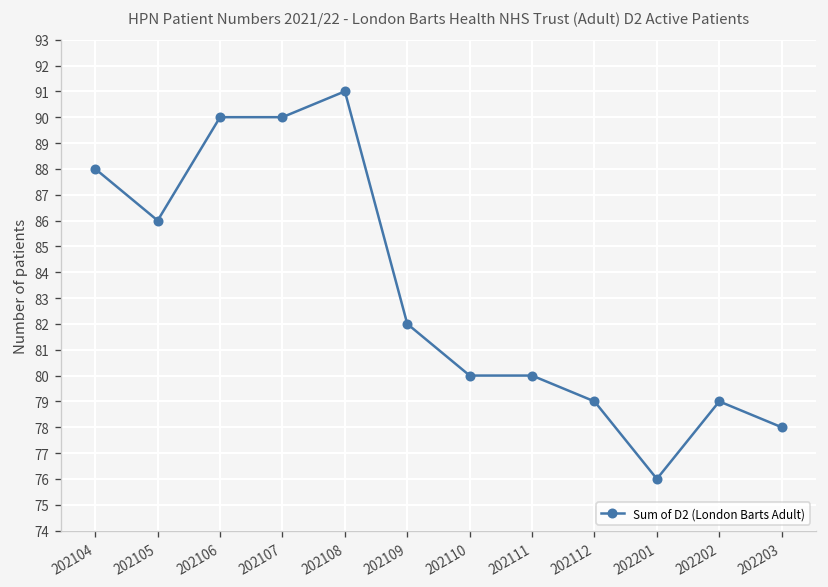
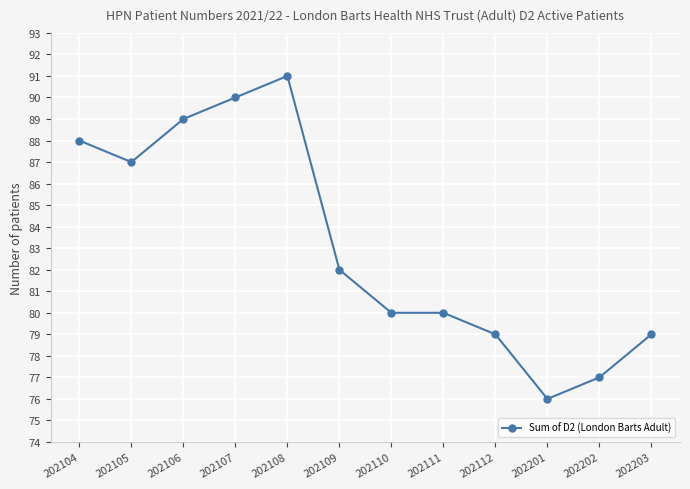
202105: 86 -> 87
202106: 90 -> 89
202202: 79 -> 77
202203: 78 -> 79
